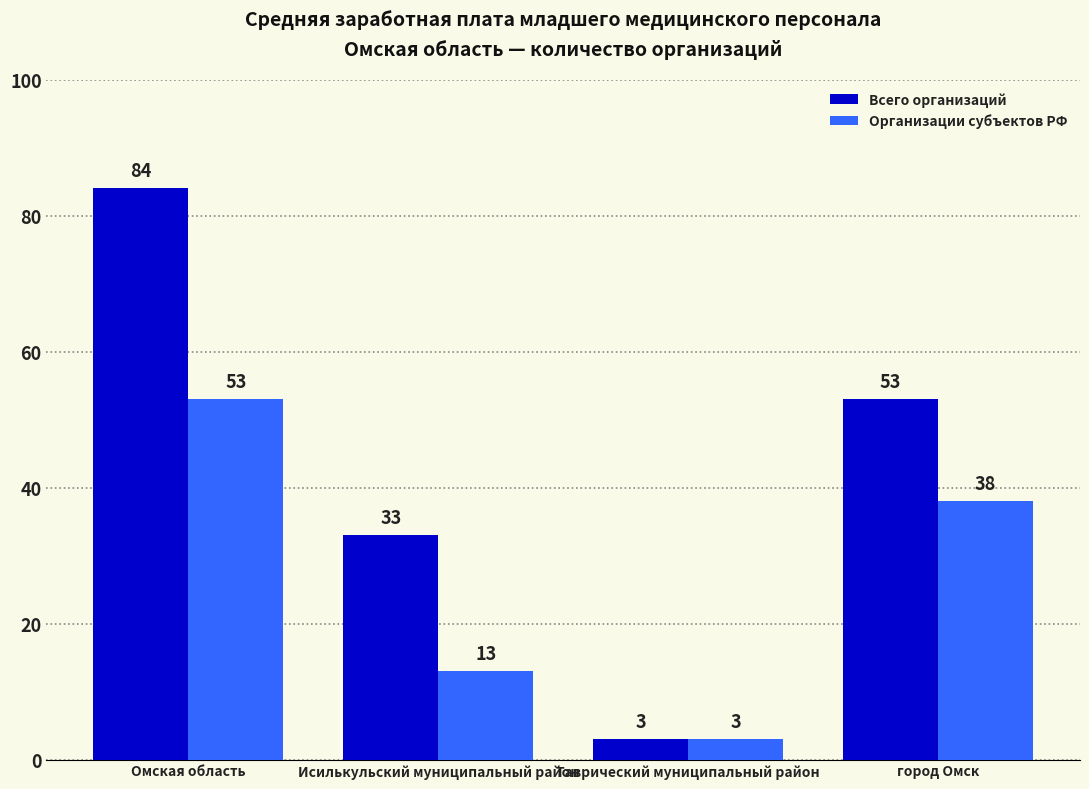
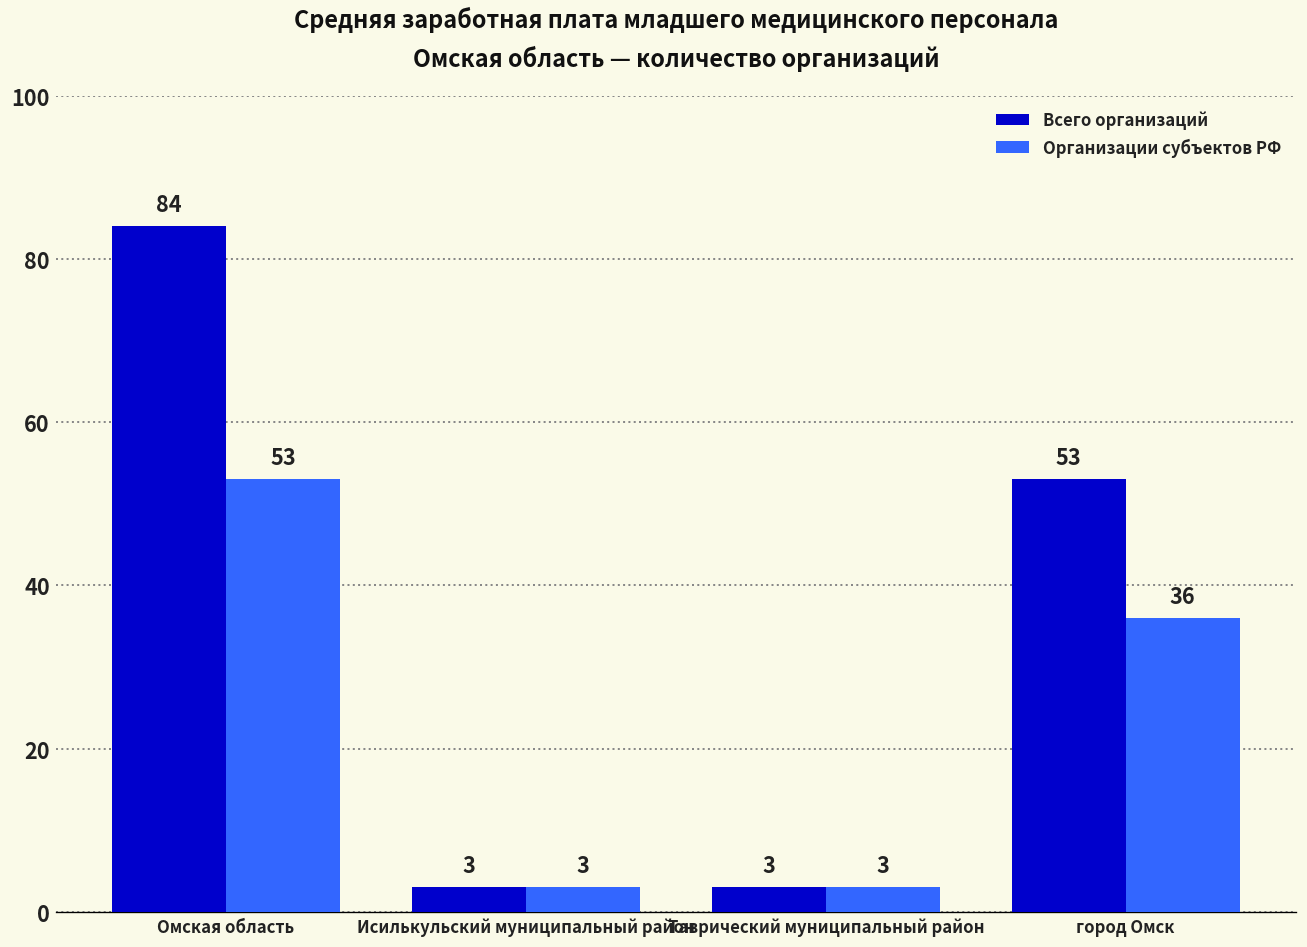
Всего организаций, Исилькульский муниципальный район: 33 -> 3
Организации субъектов РФ, Исилькульский муниципальный район: 13 -> 3
Организации субъектов РФ, город Омск: 38 -> 36
